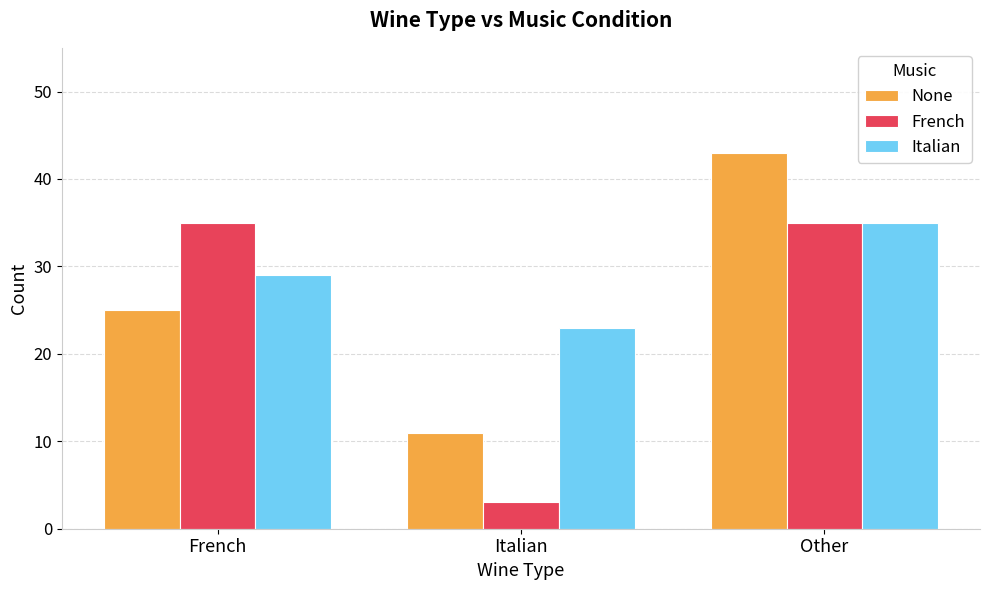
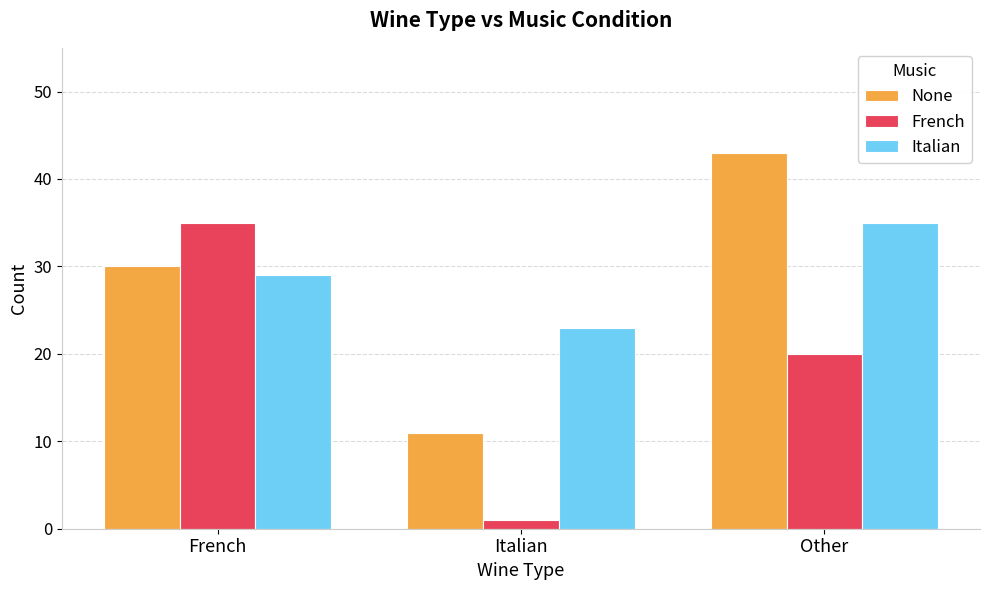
None, French: 25 -> 30
French, Italian: 3 -> 1
French, Other: 35 -> 20
